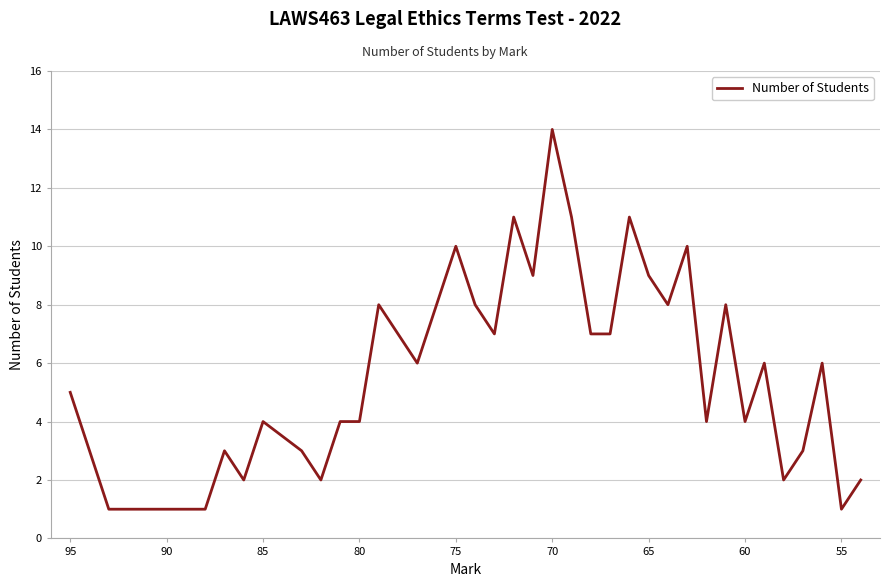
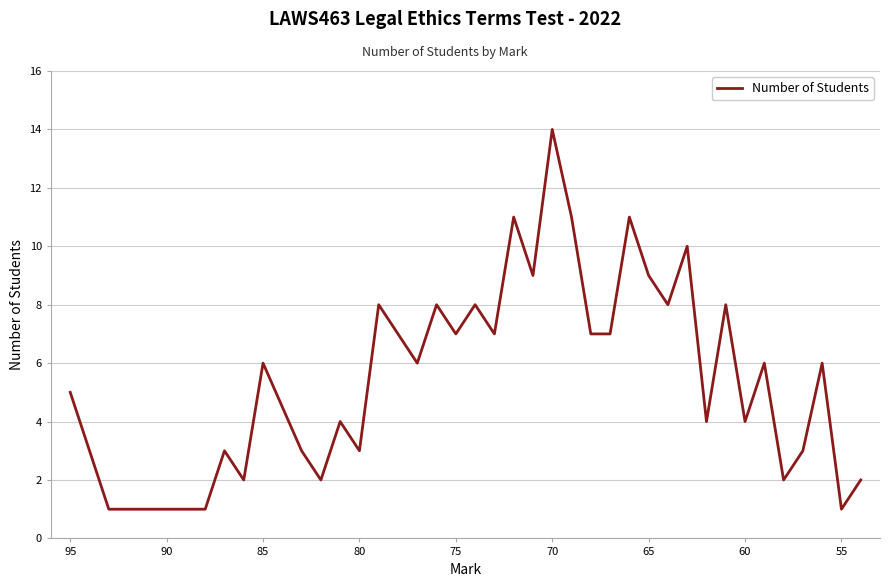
85: 4 -> 6
80: 4 -> 3
75: 10 -> 7
